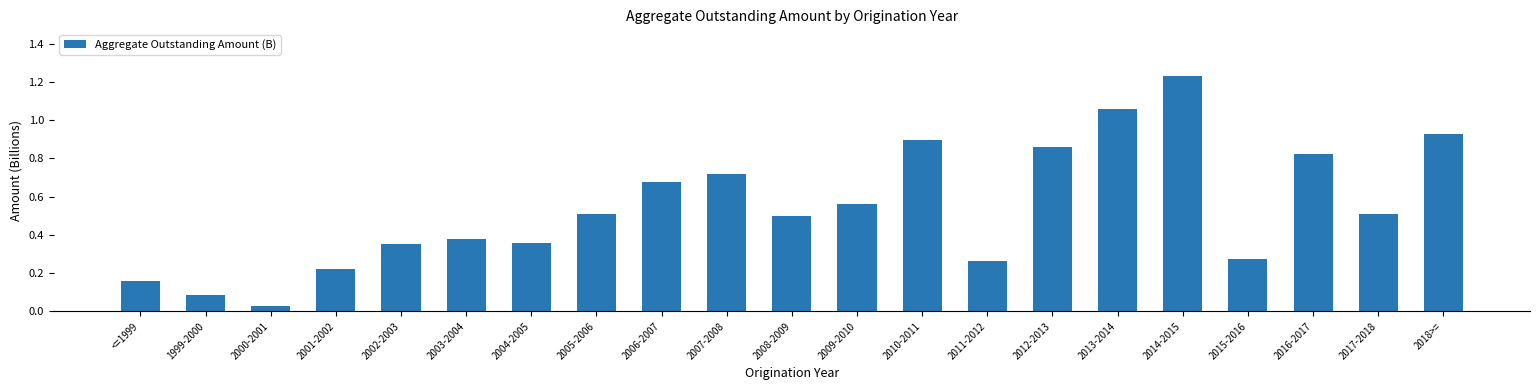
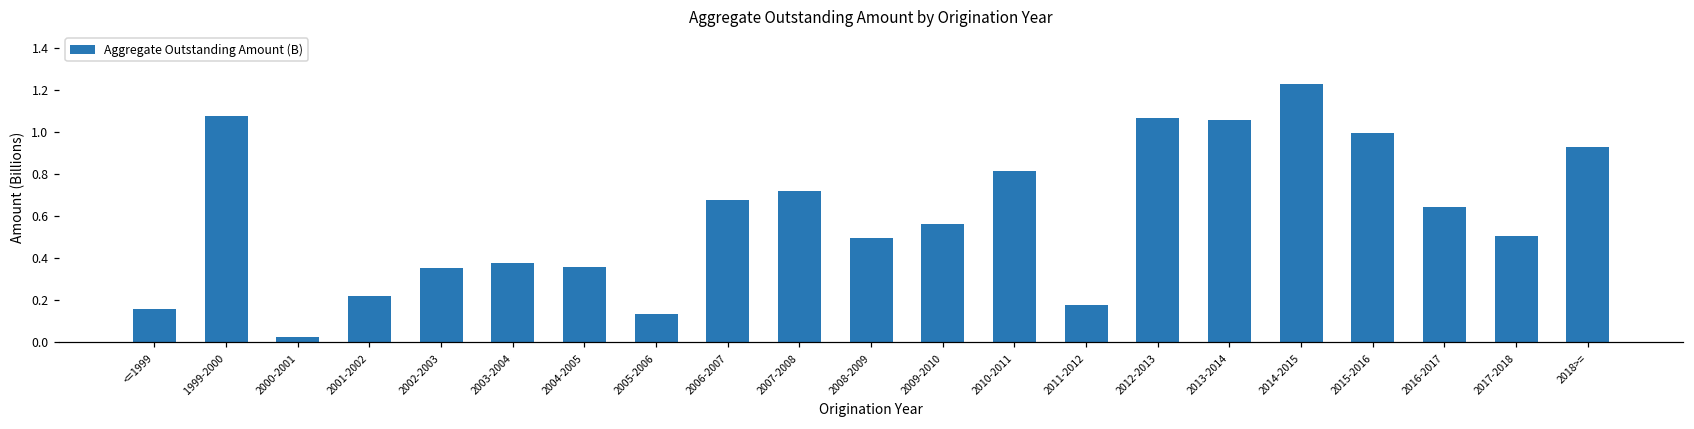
1999-2000: 0.09 -> 1.08
2005-2006: 0.51 -> 0.14
2010-2011: 0.90 -> 0.82
2011-2012: 0.26 -> 0.18
2012-2013: 0.86 -> 1.07
2015-2016: 0.28 -> 1.00
2016-2017: 0.82 -> 0.65
